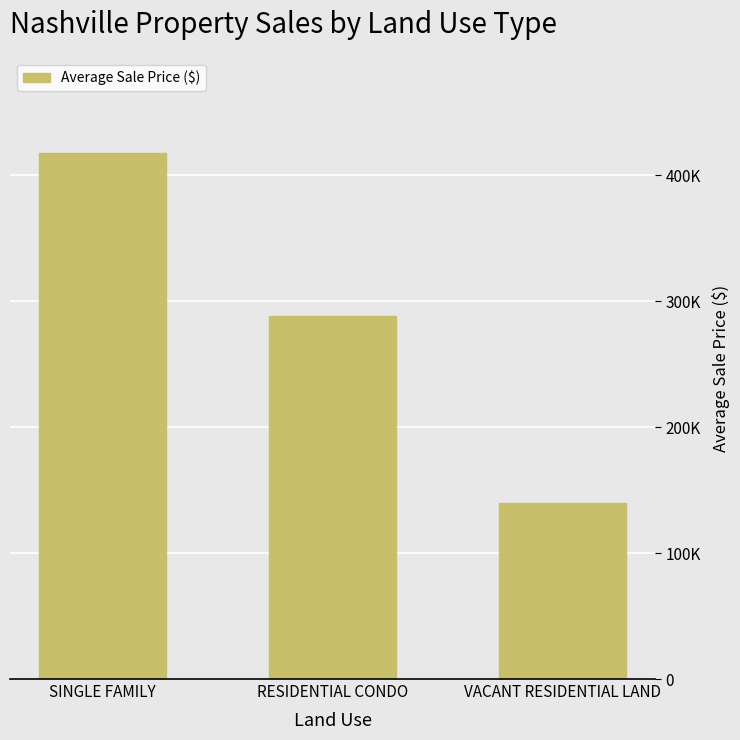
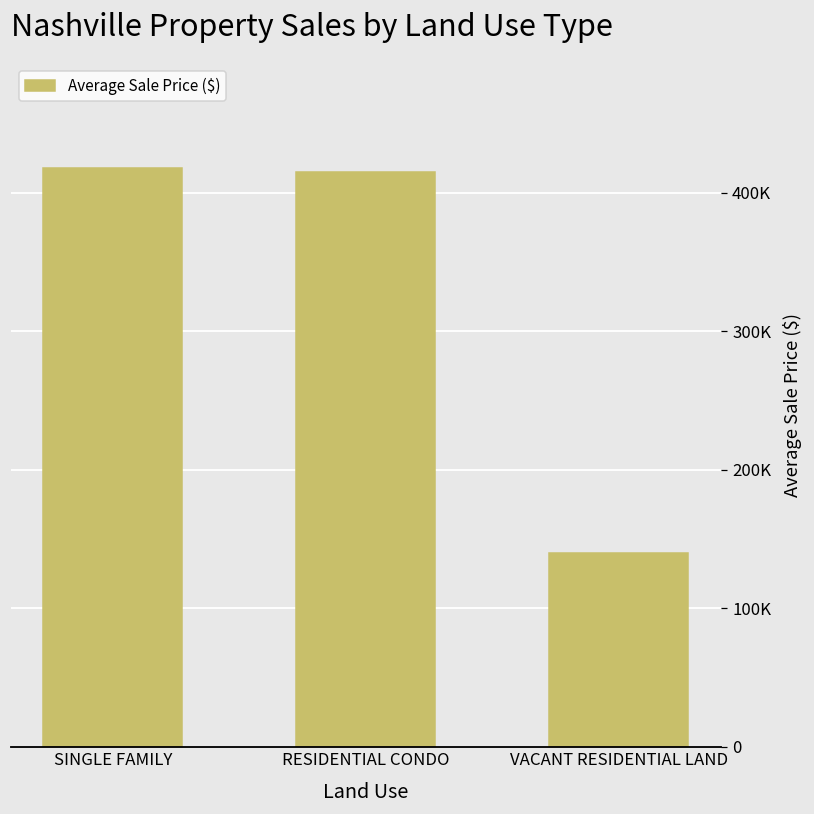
RESIDENTIAL CONDO: 288000 -> 415000
